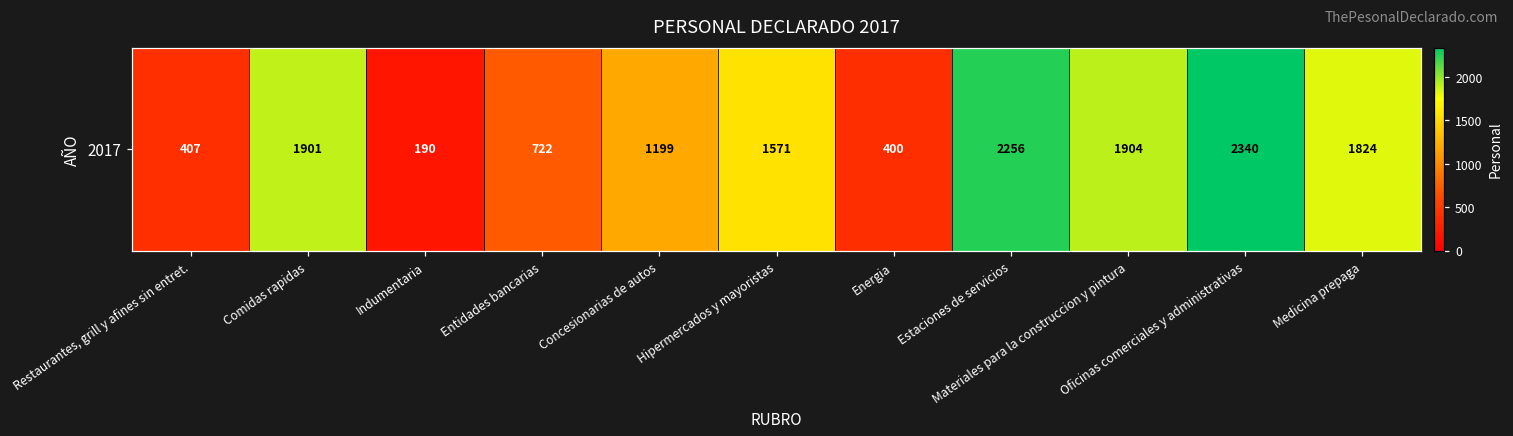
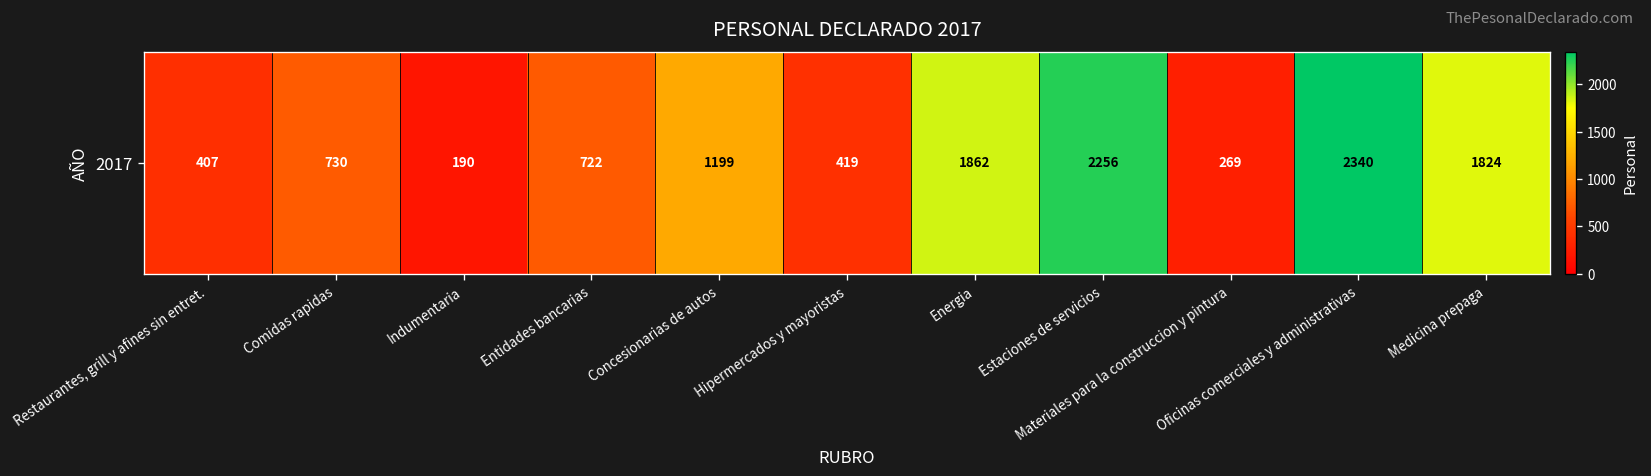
2017, Comidas rapidas: 1901 -> 730
2017, Hipermercados y mayoristas: 1571 -> 419
2017, Energia: 400 -> 1862
2017, Materiales para la construccion y pintura: 1904 -> 269
